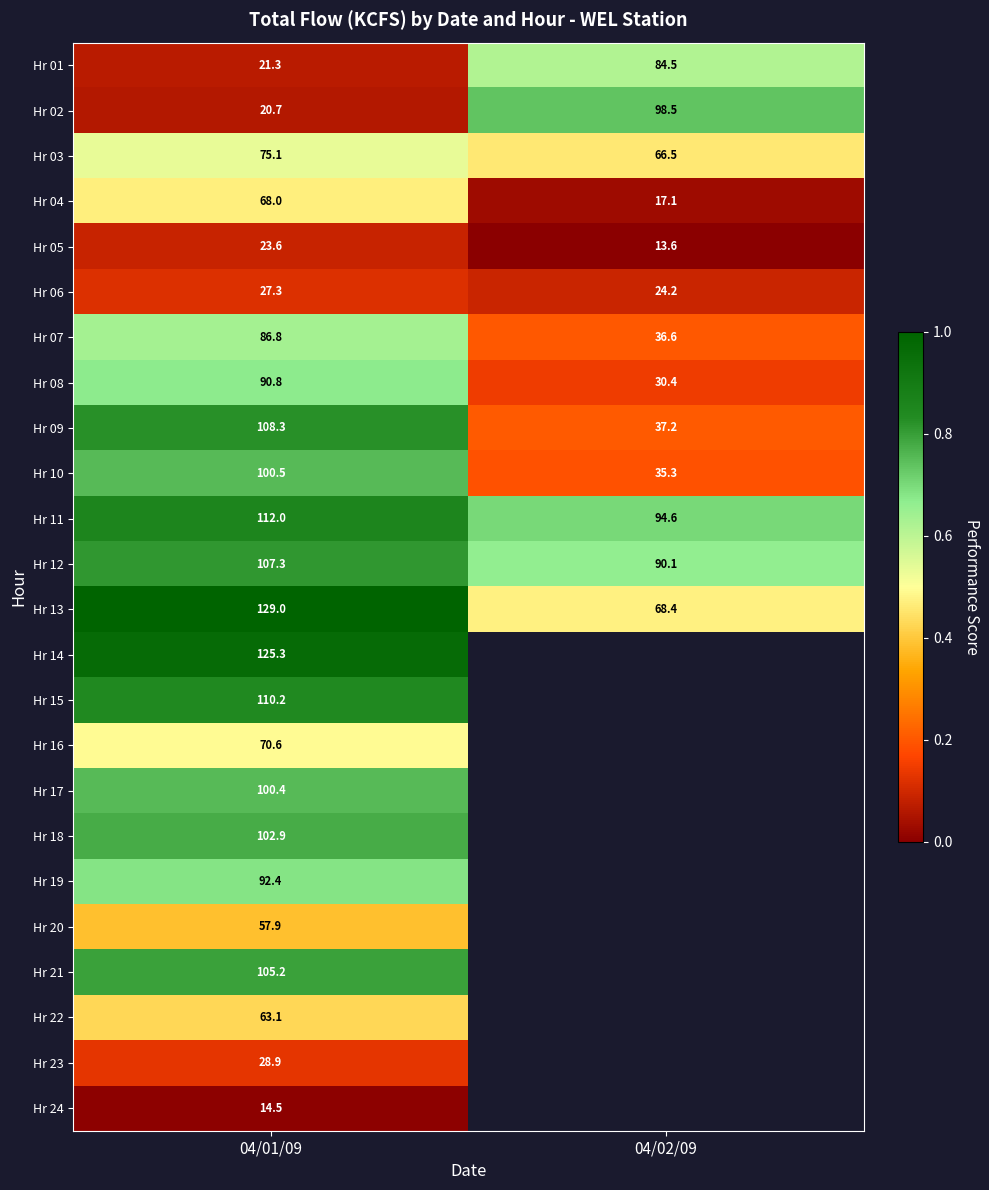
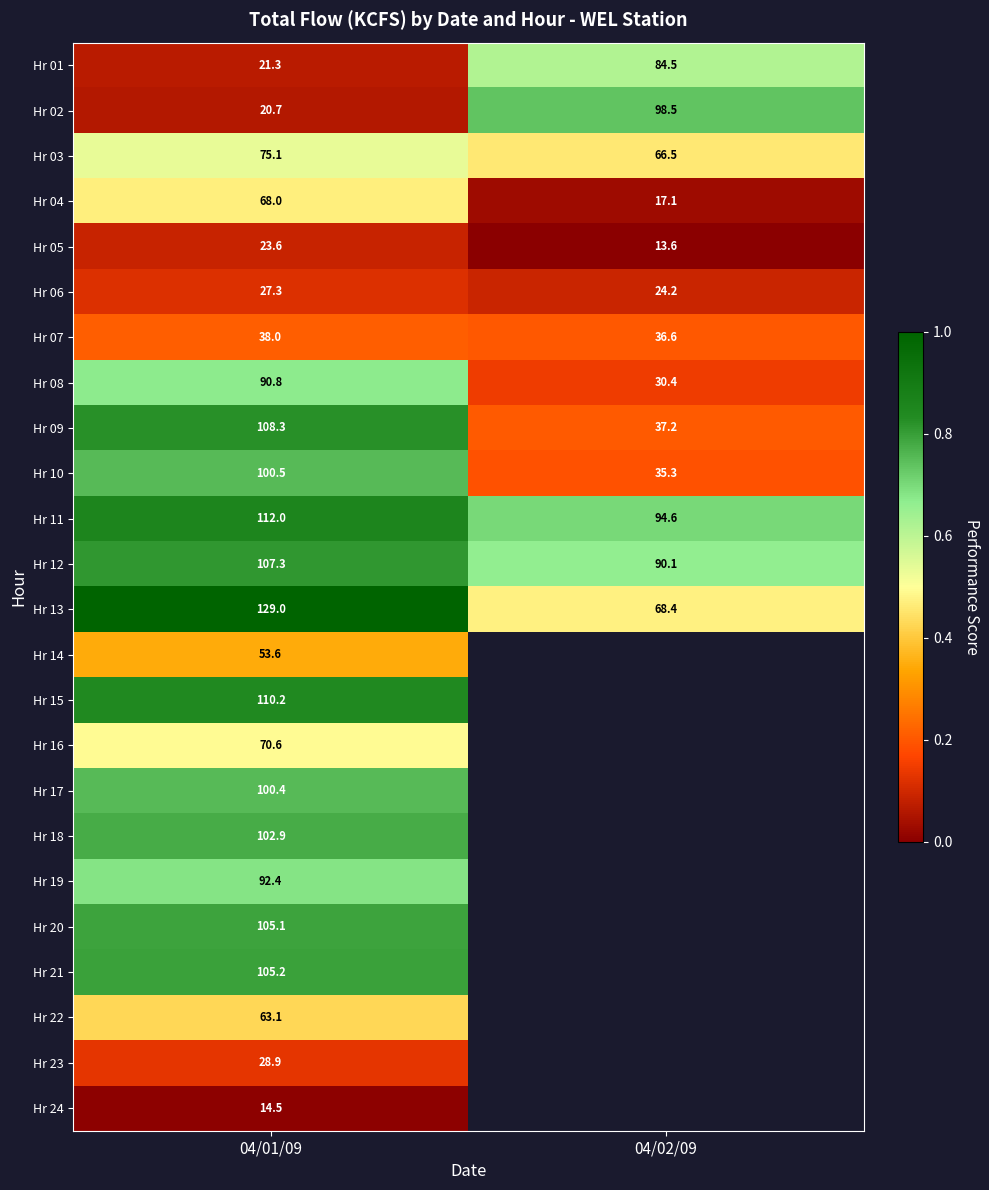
Hr 07, 04/01/09: 86.8 -> 38.0
Hr 14, 04/01/09: 125.3 -> 53.6
Hr 20, 04/01/09: 57.9 -> 105.1
